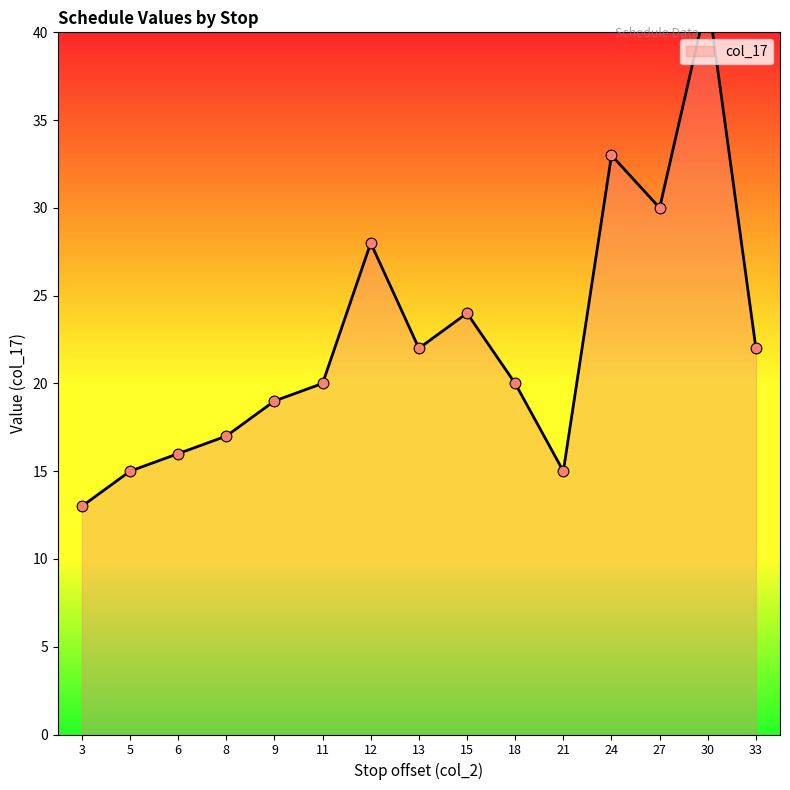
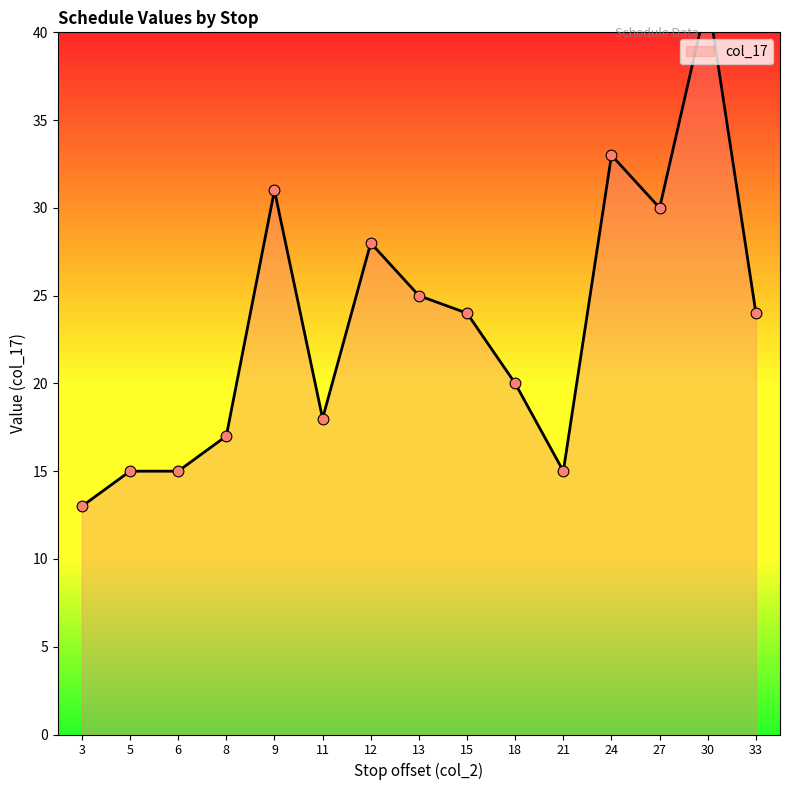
6: 16 -> 15
9: 19 -> 31
11: 20 -> 18
13: 22 -> 25
33: 22 -> 24
